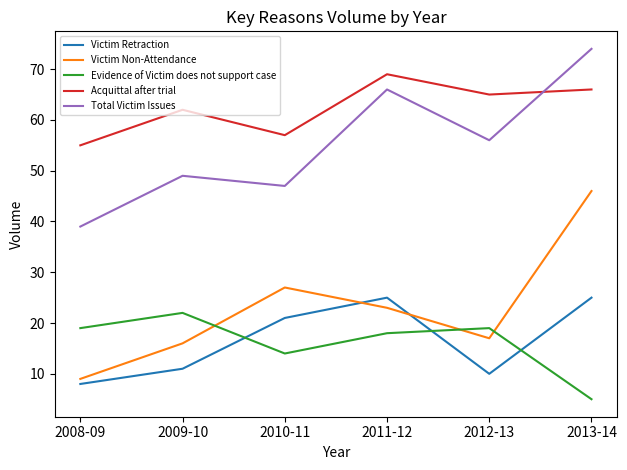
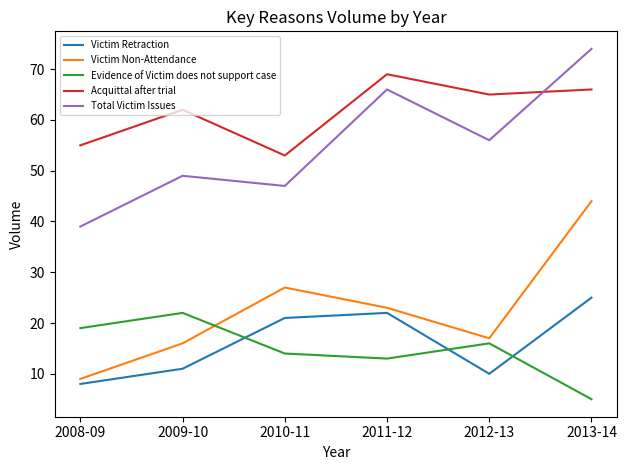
Acquittal after trial, 2010-11: 57 -> 53
Victim Retraction, 2011-12: 25 -> 22
Evidence of Victim does not support case, 2011-12: 18 -> 13
Evidence of Victim does not support case, 2012-13: 19 -> 16
Victim Non-Attendance, 2013-14: 46 -> 44
